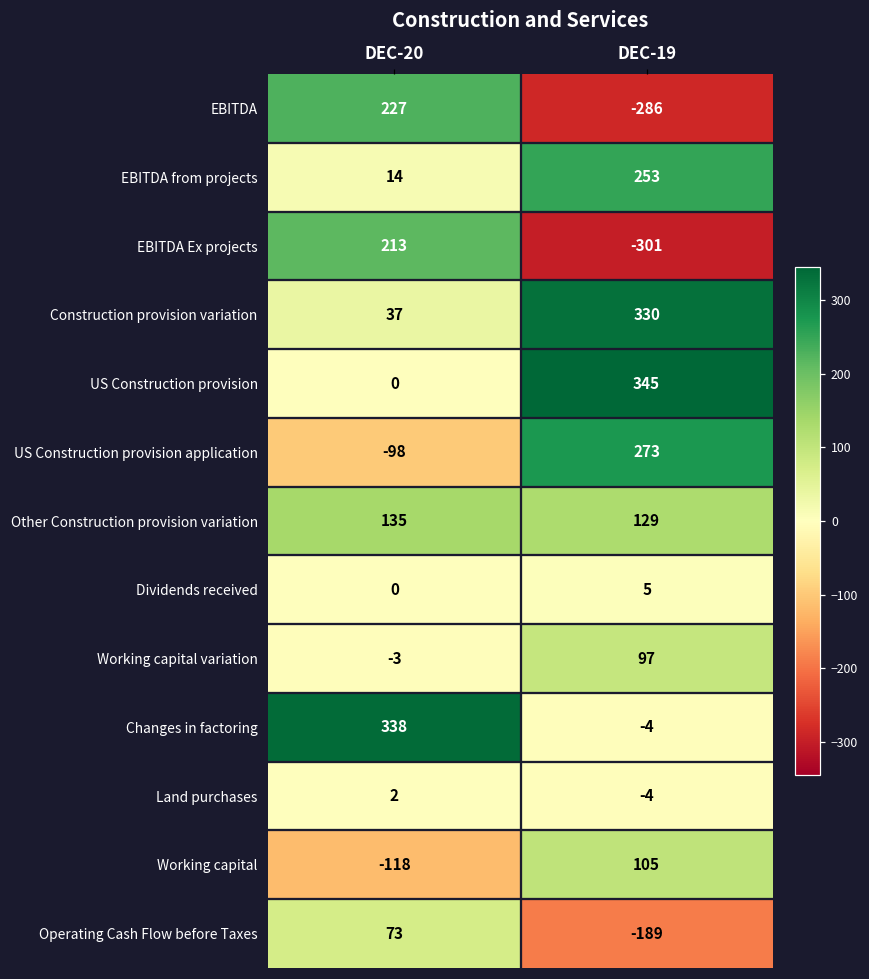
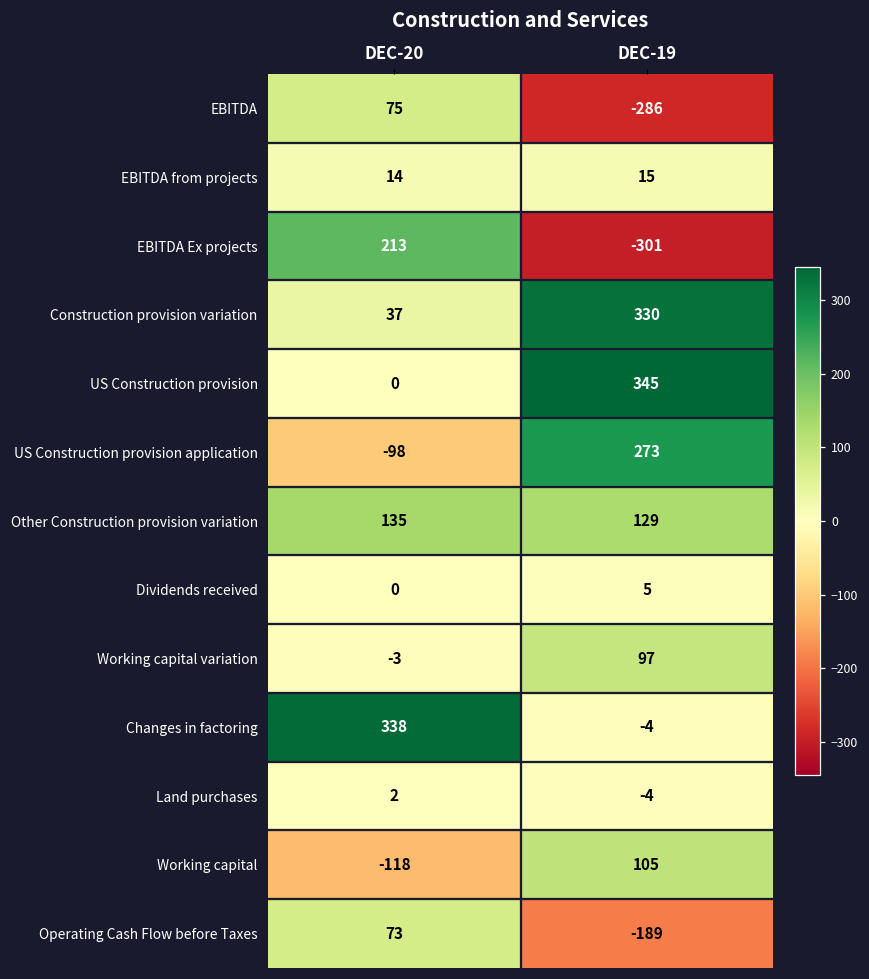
EBITDA, DEC-20: 227 -> 75
EBITDA from projects, DEC-19: 253 -> 15
